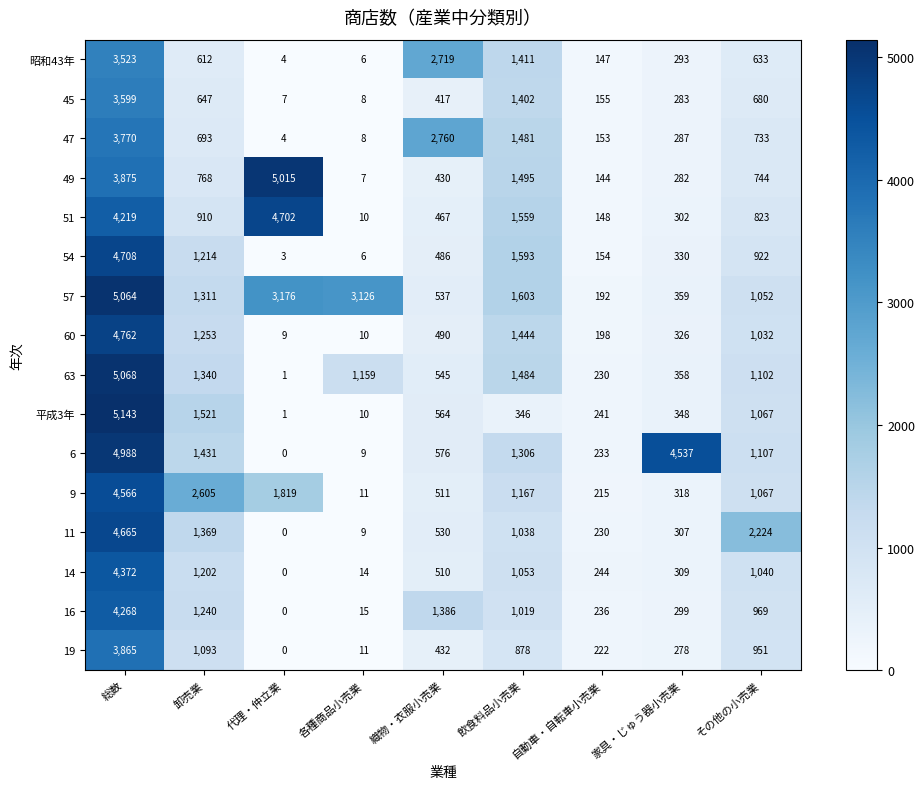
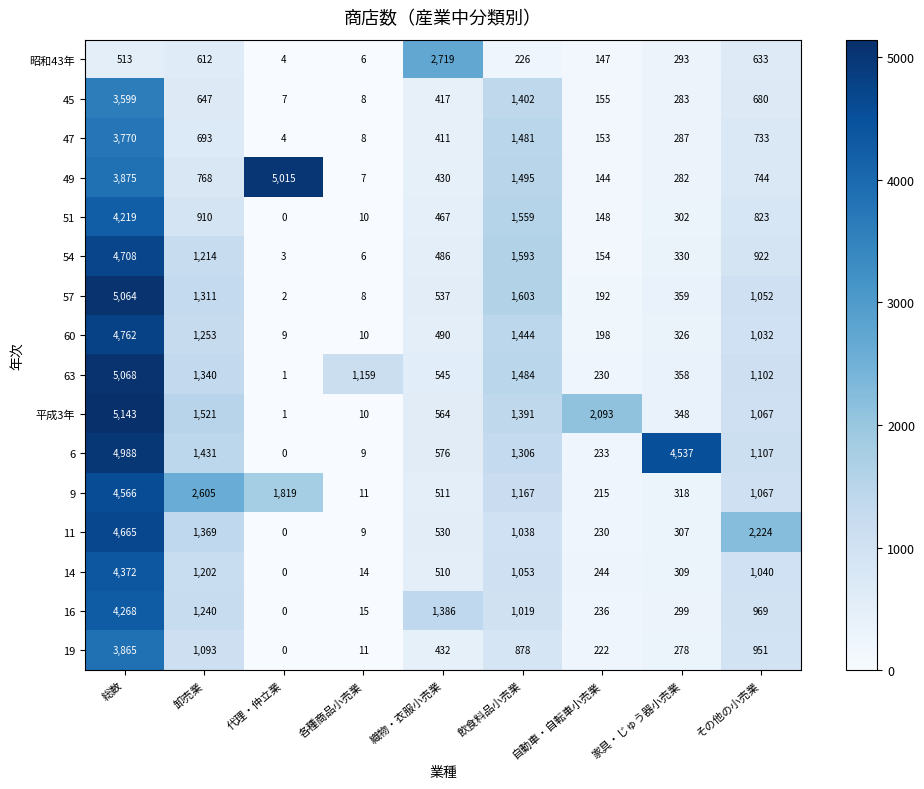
昭和43年, 総数: 3,523 -> 513
昭和43年, 飲食料品小売業: 1,411 -> 226
47, 織物・衣服小売業: 2,760 -> 411
51, 代理・仲立業: 4,702 -> 0
57, 代理・仲立業: 3,176 -> 2
57, 各種商品小売業: 3,126 -> 8
平成3年, 飲食料品小売業: 346 -> 1,391
平成3年, 自動車・自転車小売業: 241 -> 2,093
